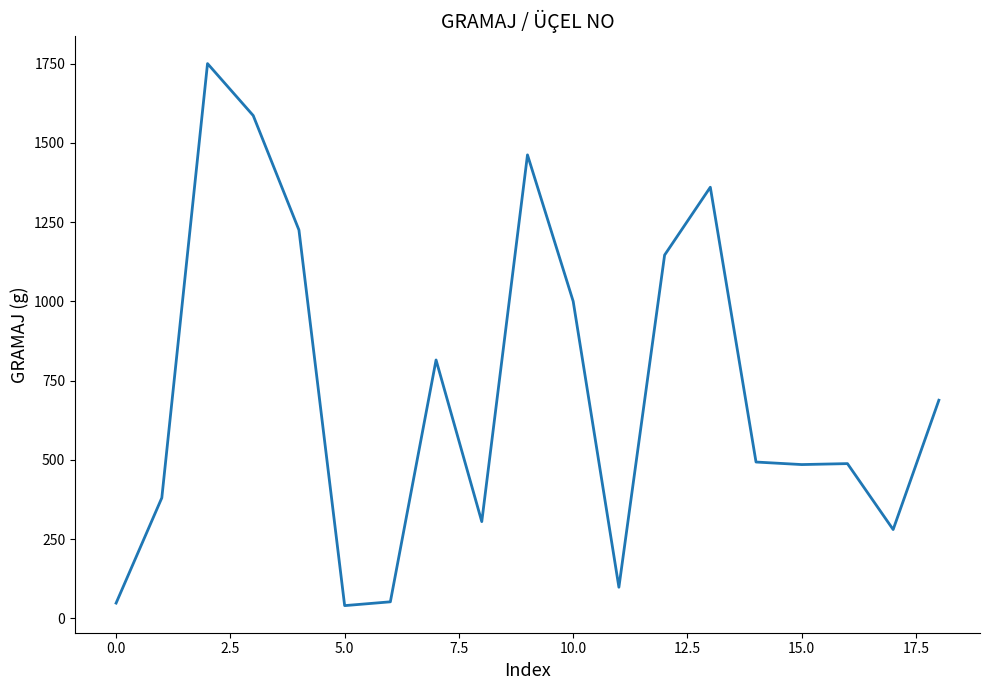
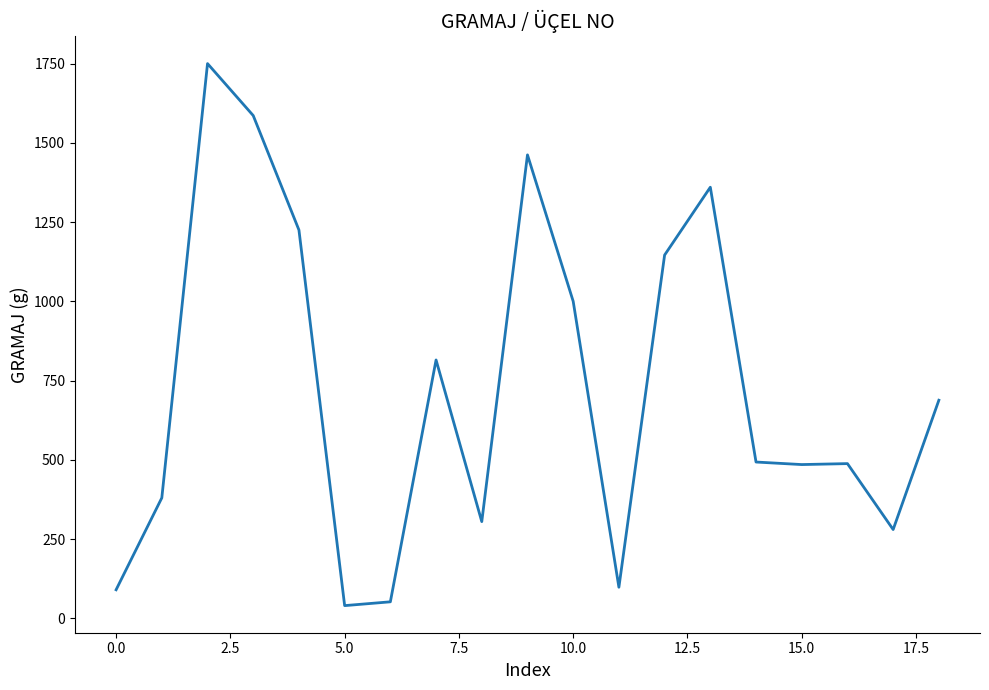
0.0: 50 -> 90
